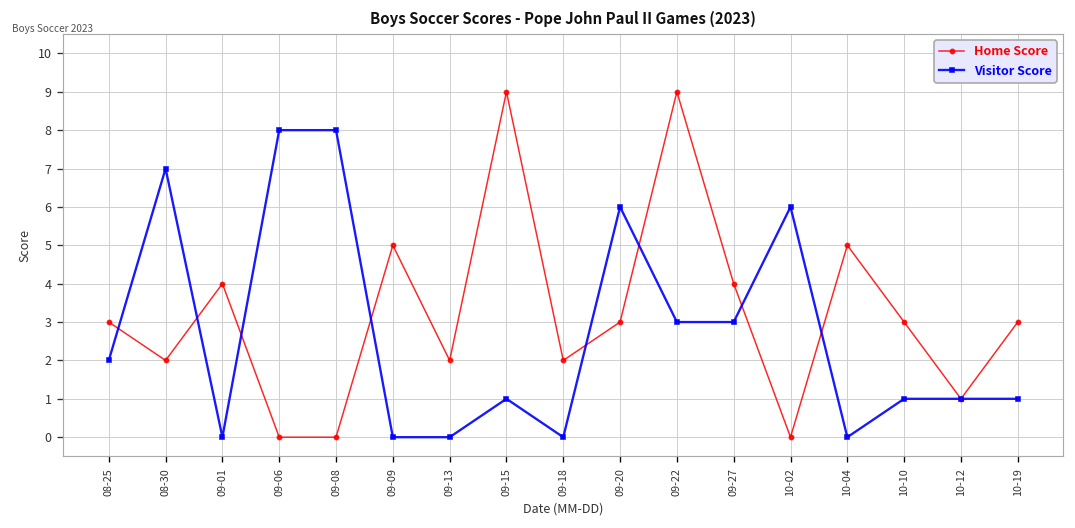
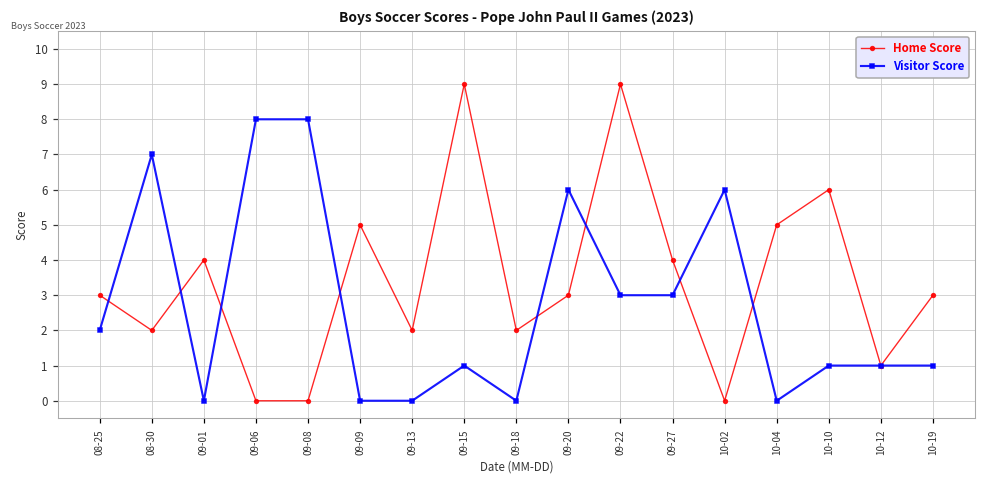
Home Score, 10-10: 3 -> 6
